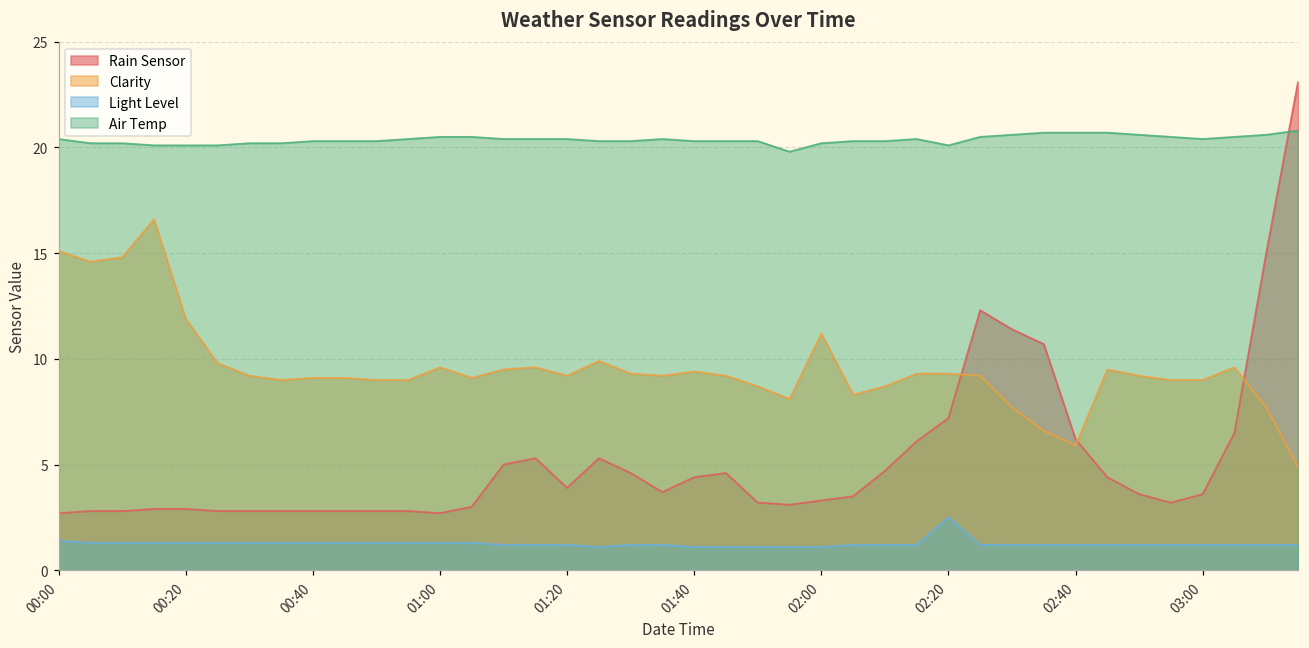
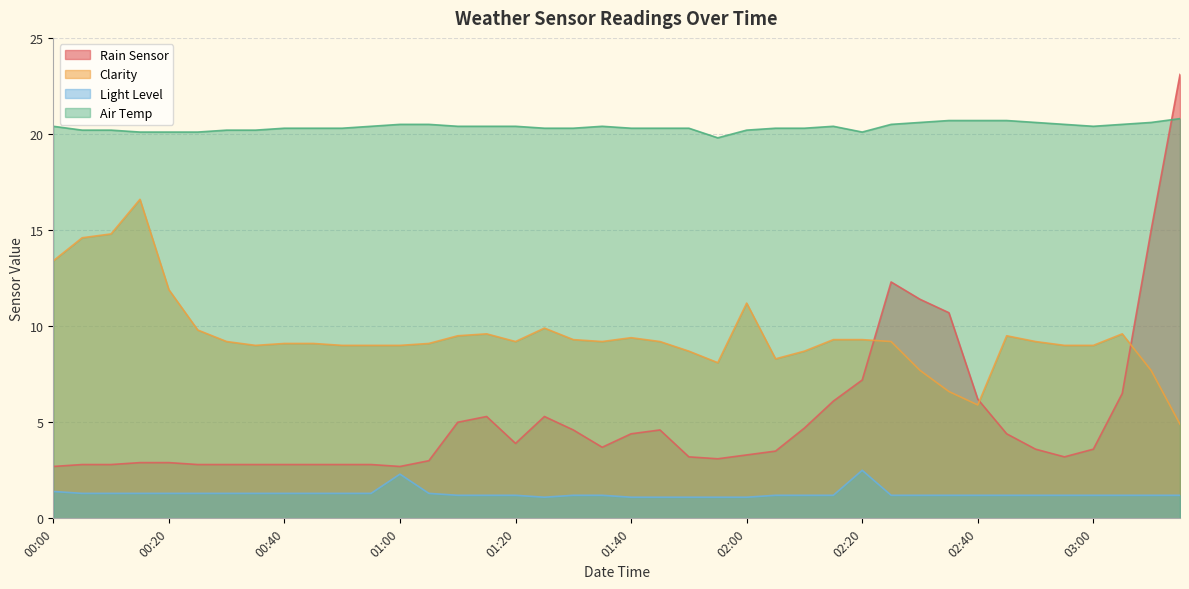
Clarity, 00:00: 15.1 -> 13.4
Clarity, 01:00: 9.6 -> 9.0
Light Level, 01:00: 1.3 -> 2.3
